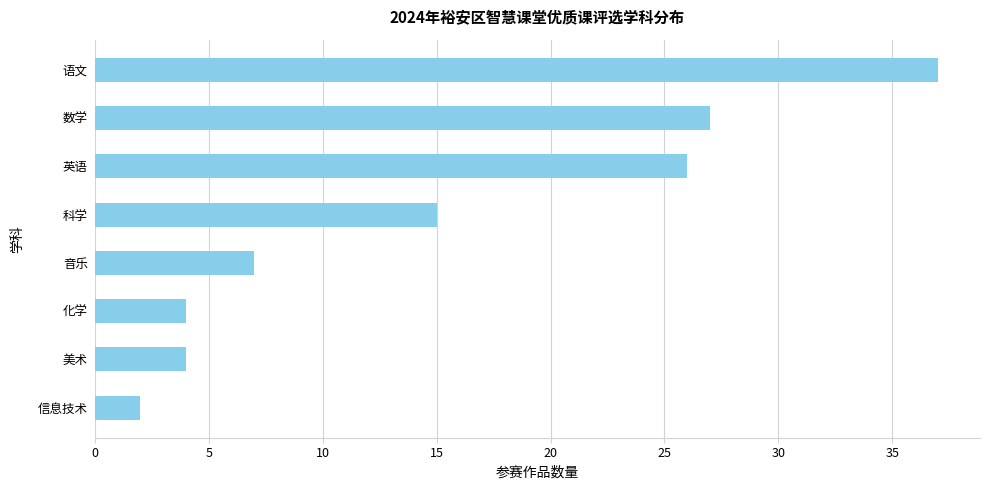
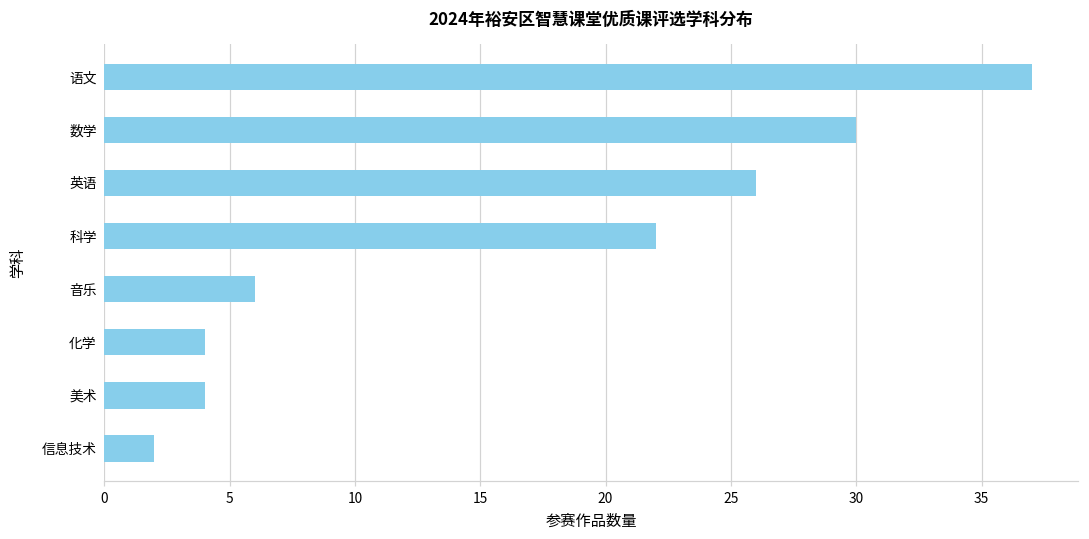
数学: 27 -> 30
科学: 15 -> 22
音乐: 7 -> 6
